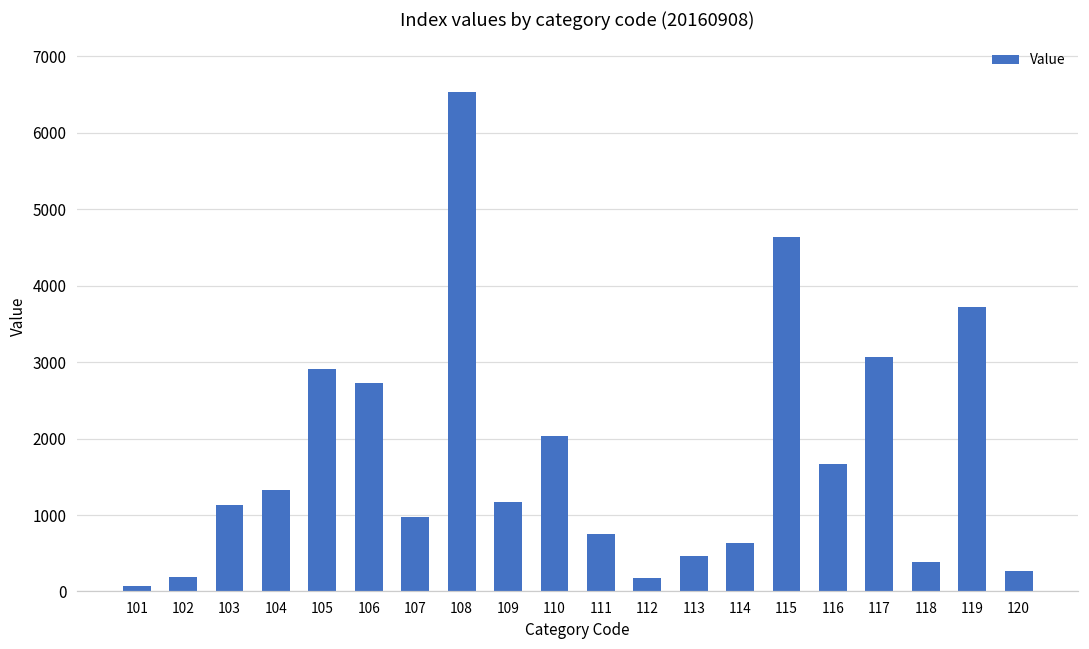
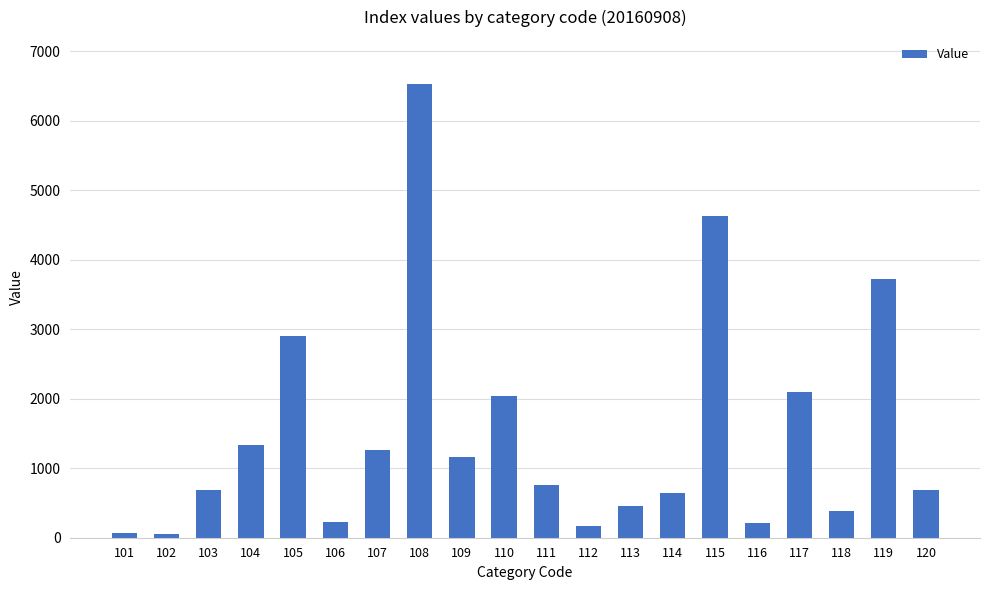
102: 200 -> 100
103: 1100 -> 700
106: 2700 -> 200
107: 1000 -> 1300
116: 1700 -> 200
117: 3100 -> 2100
120: 300 -> 700
